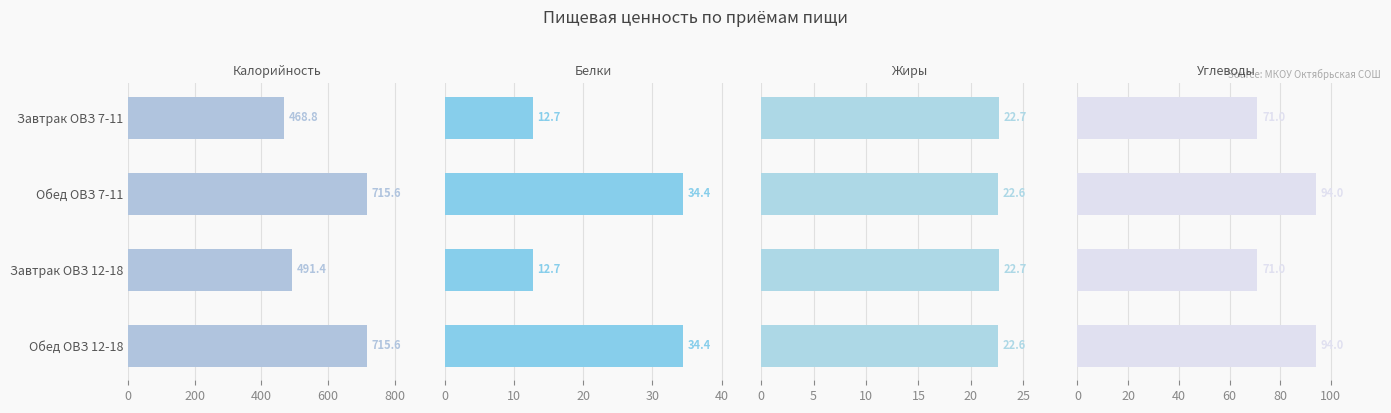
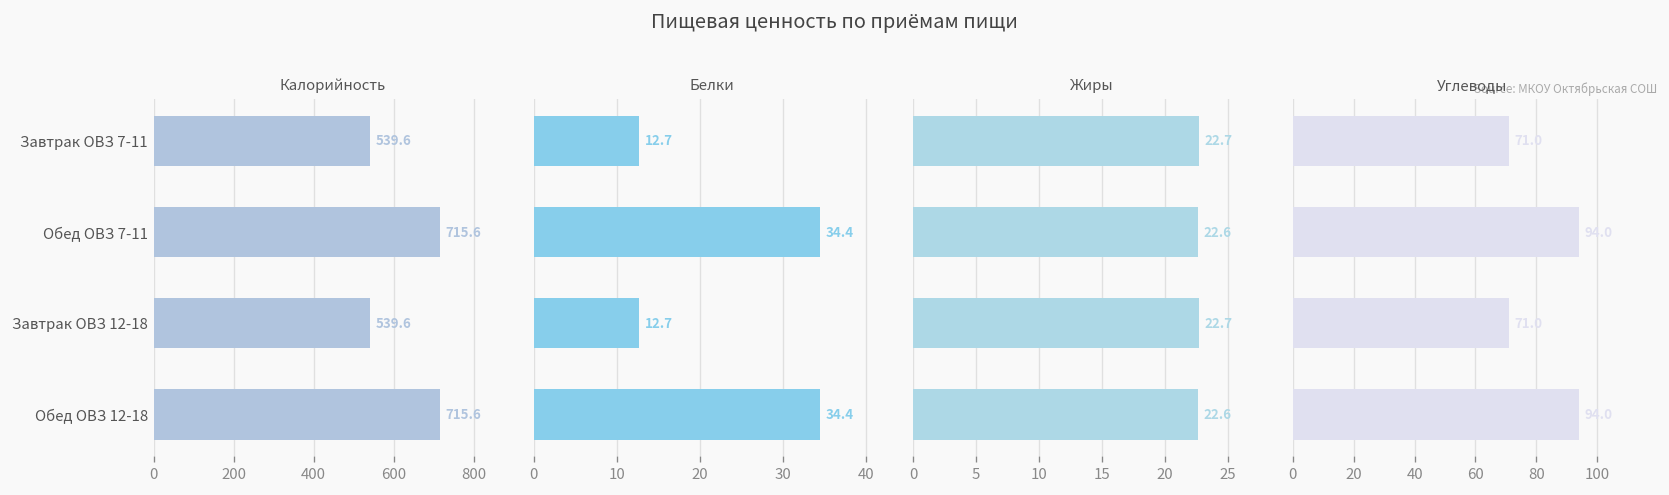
Калорийность, Завтрак ОВЗ 7-11: 468.8 -> 539.6
Калорийность, Завтрак ОВЗ 12-18: 491.4 -> 539.6
